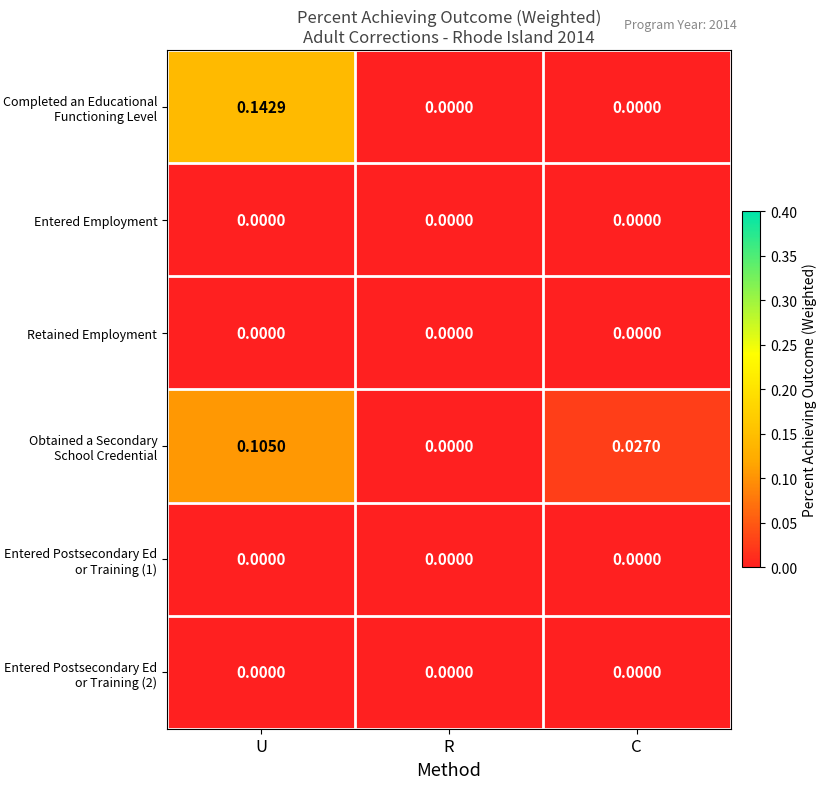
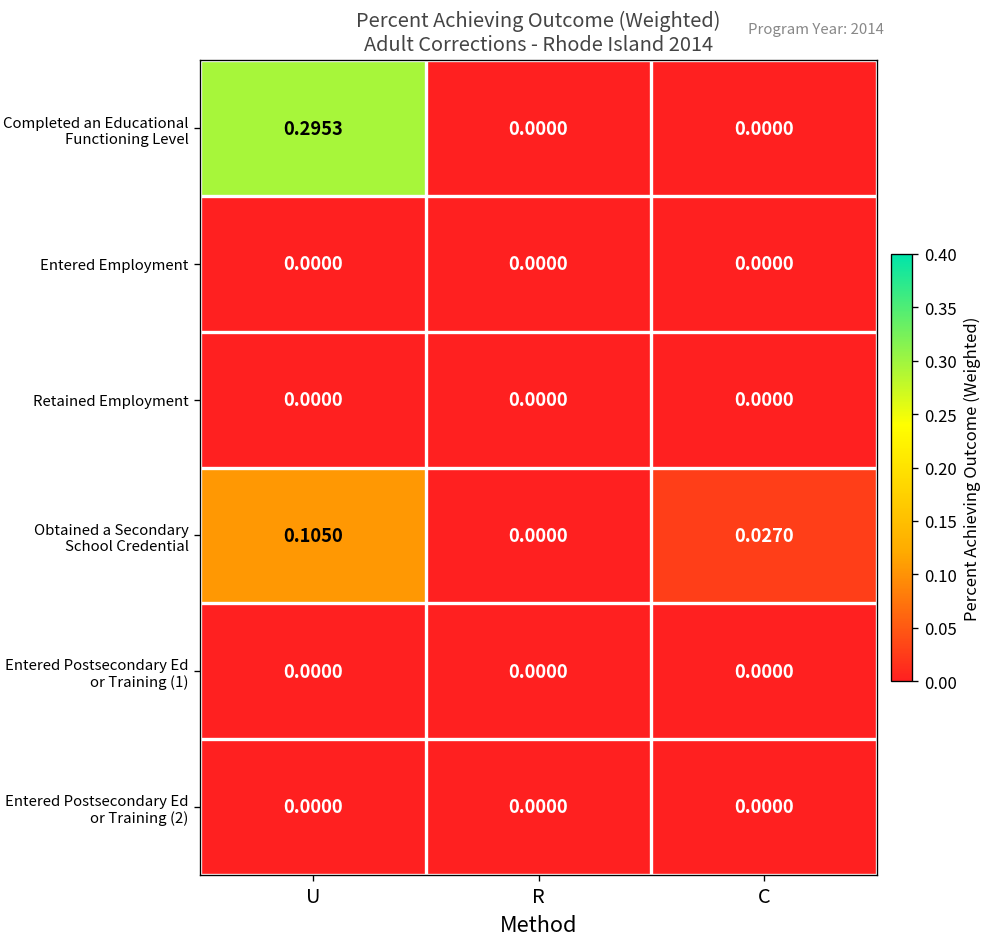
Completed an Educational Functioning Level, U: 0.1429 -> 0.2953
